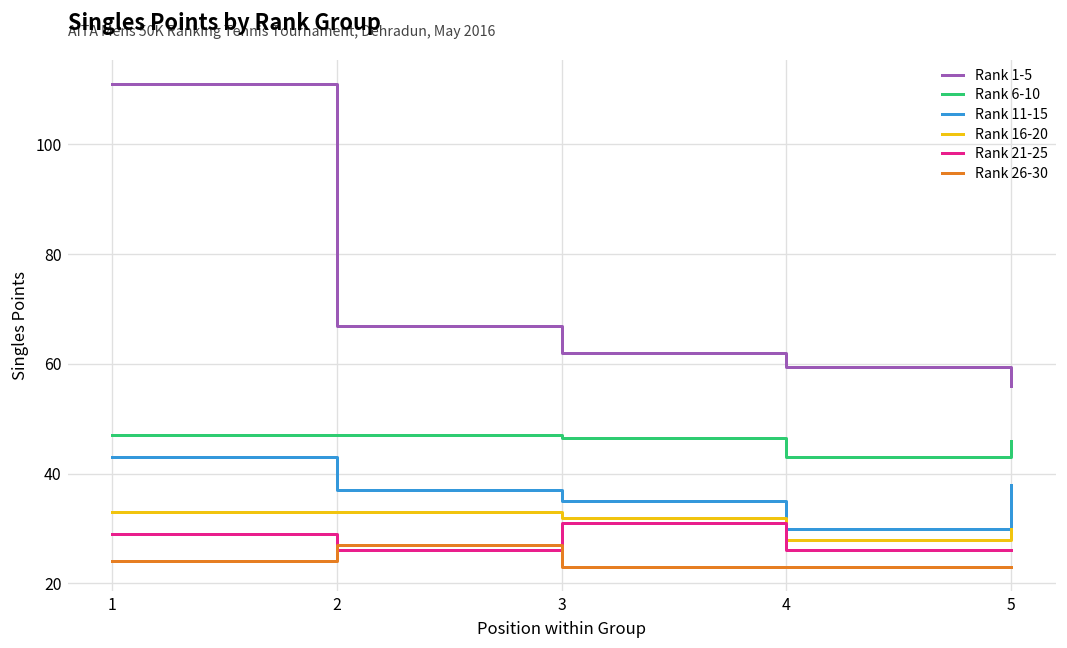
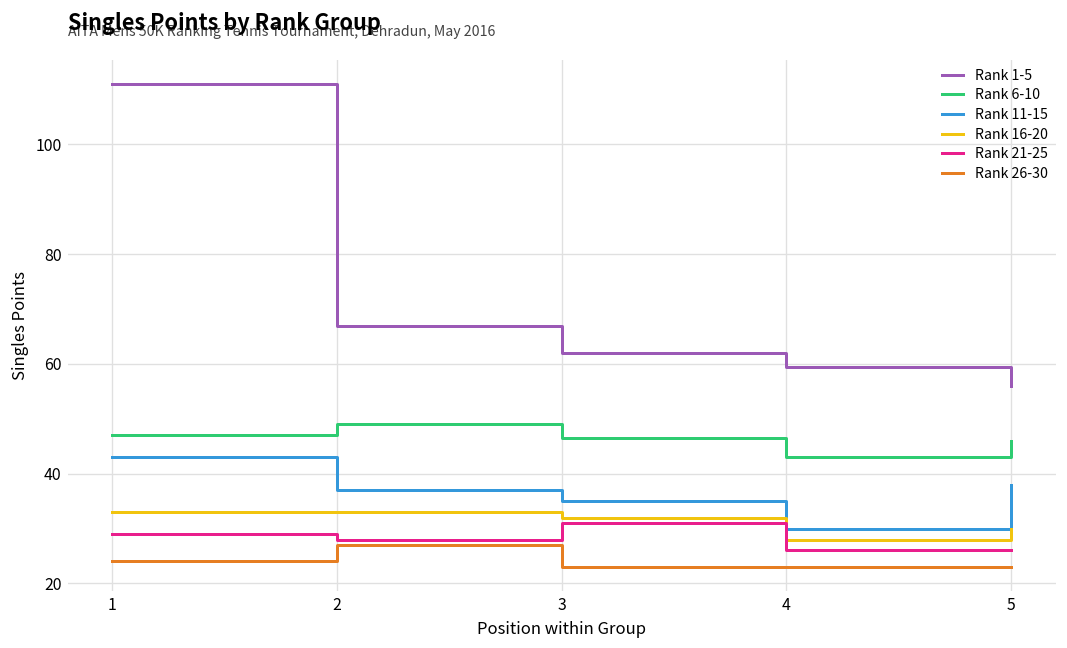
Rank 6-10, 2: 47 -> 49
Rank 21-25, 2: 26 -> 28
